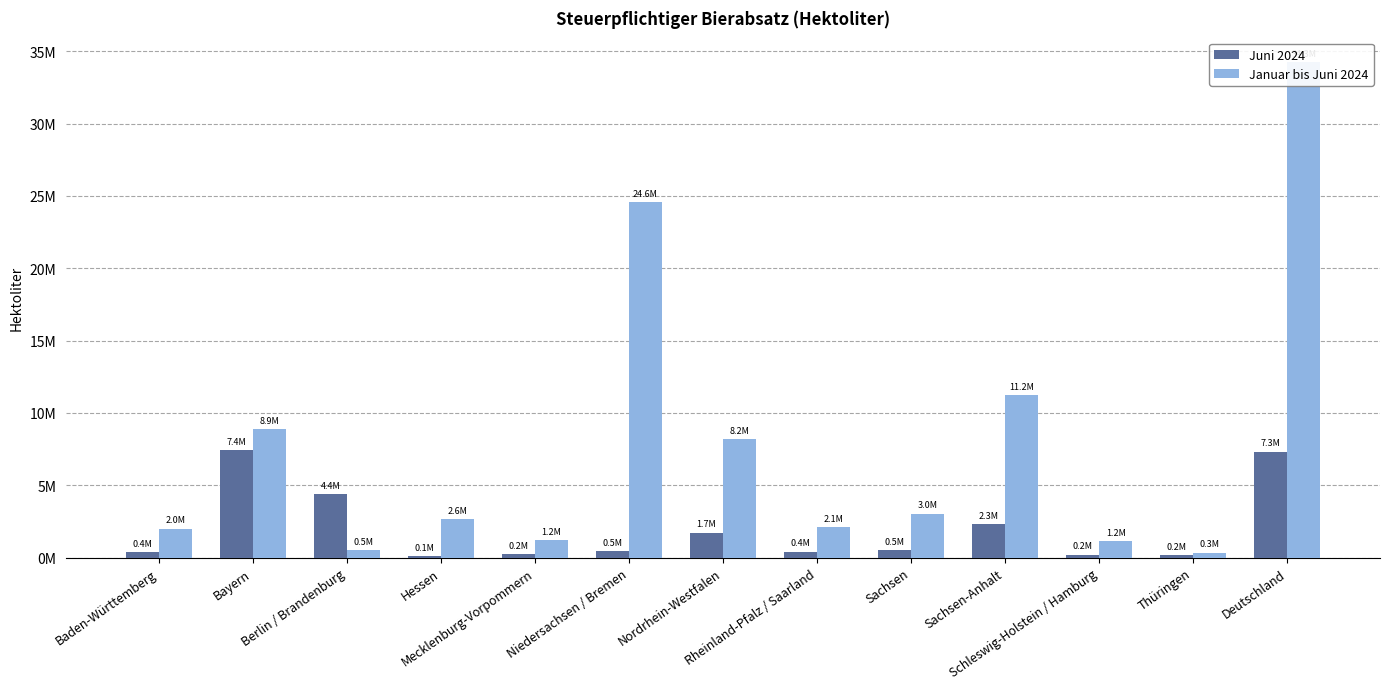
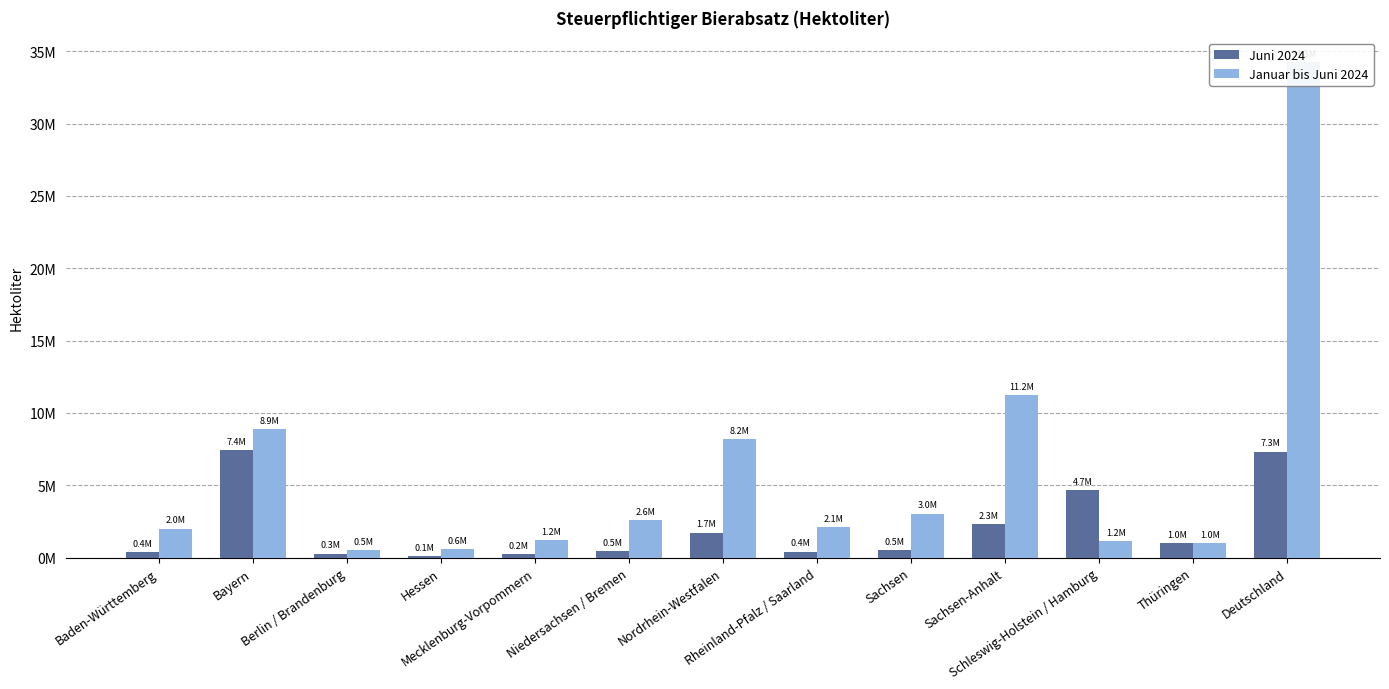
Juni 2024, Berlin / Brandenburg: 4.4M -> 0.3M
Januar bis Juni 2024, Hessen: 2.6M -> 0.6M
Januar bis Juni 2024, Niedersachsen / Bremen: 24.6M -> 2.6M
Juni 2024, Schleswig-Holstein / Hamburg: 0.2M -> 4.7M
Juni 2024, Thüringen: 0.2M -> 1.0M
Januar bis Juni 2024, Thüringen: 0.3M -> 1.0M
